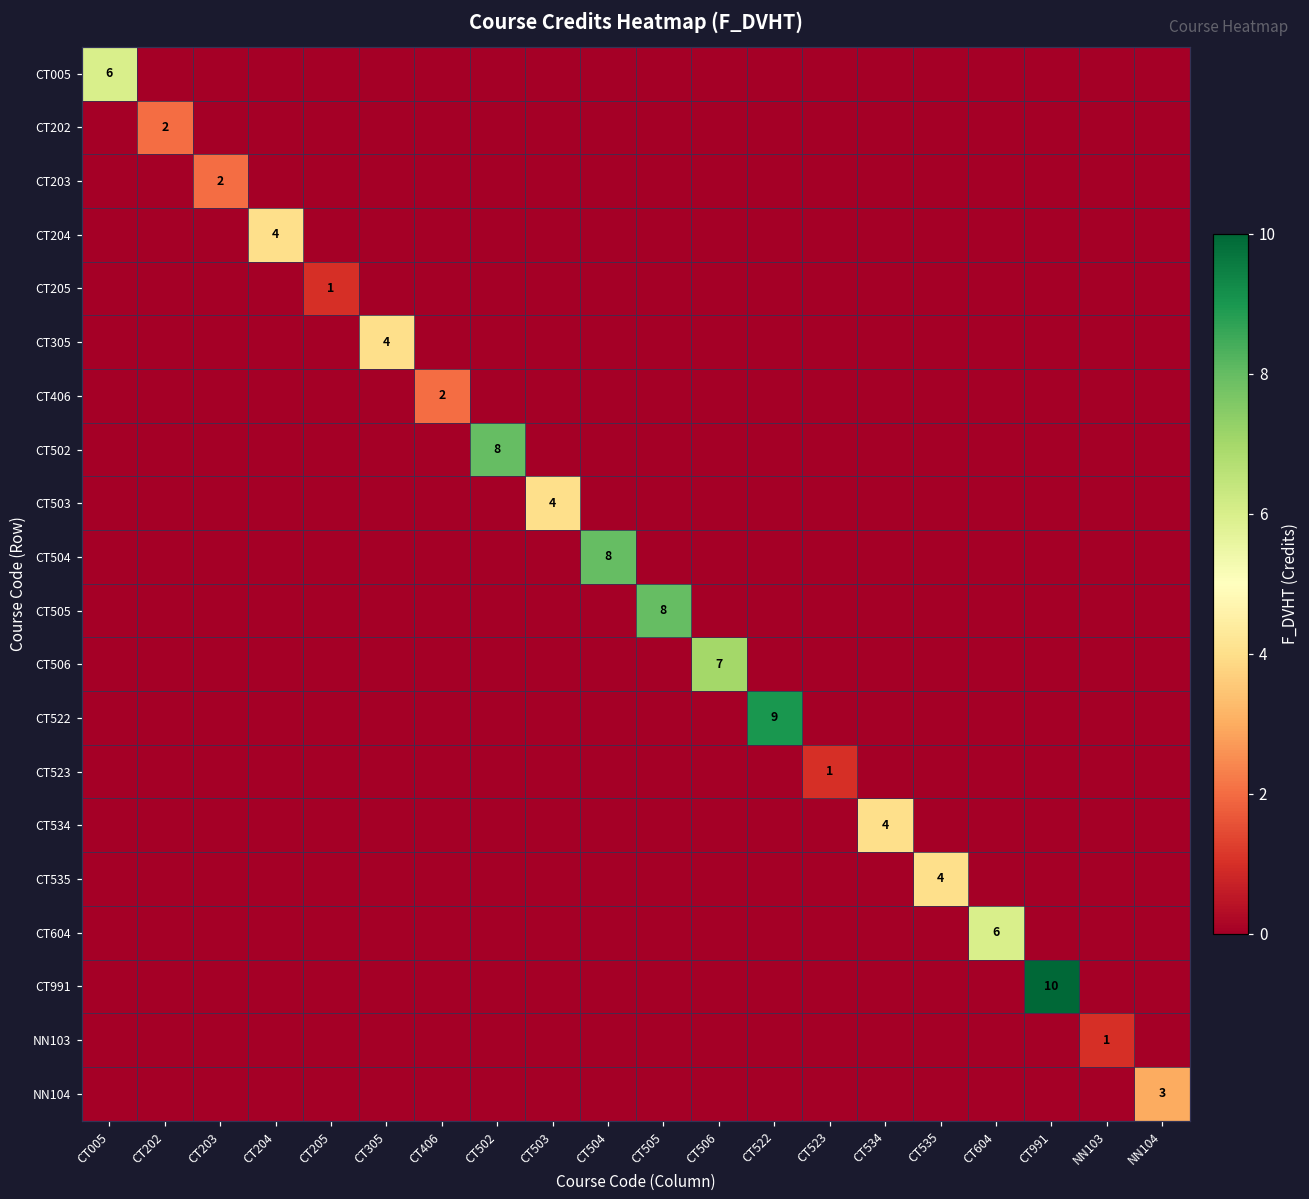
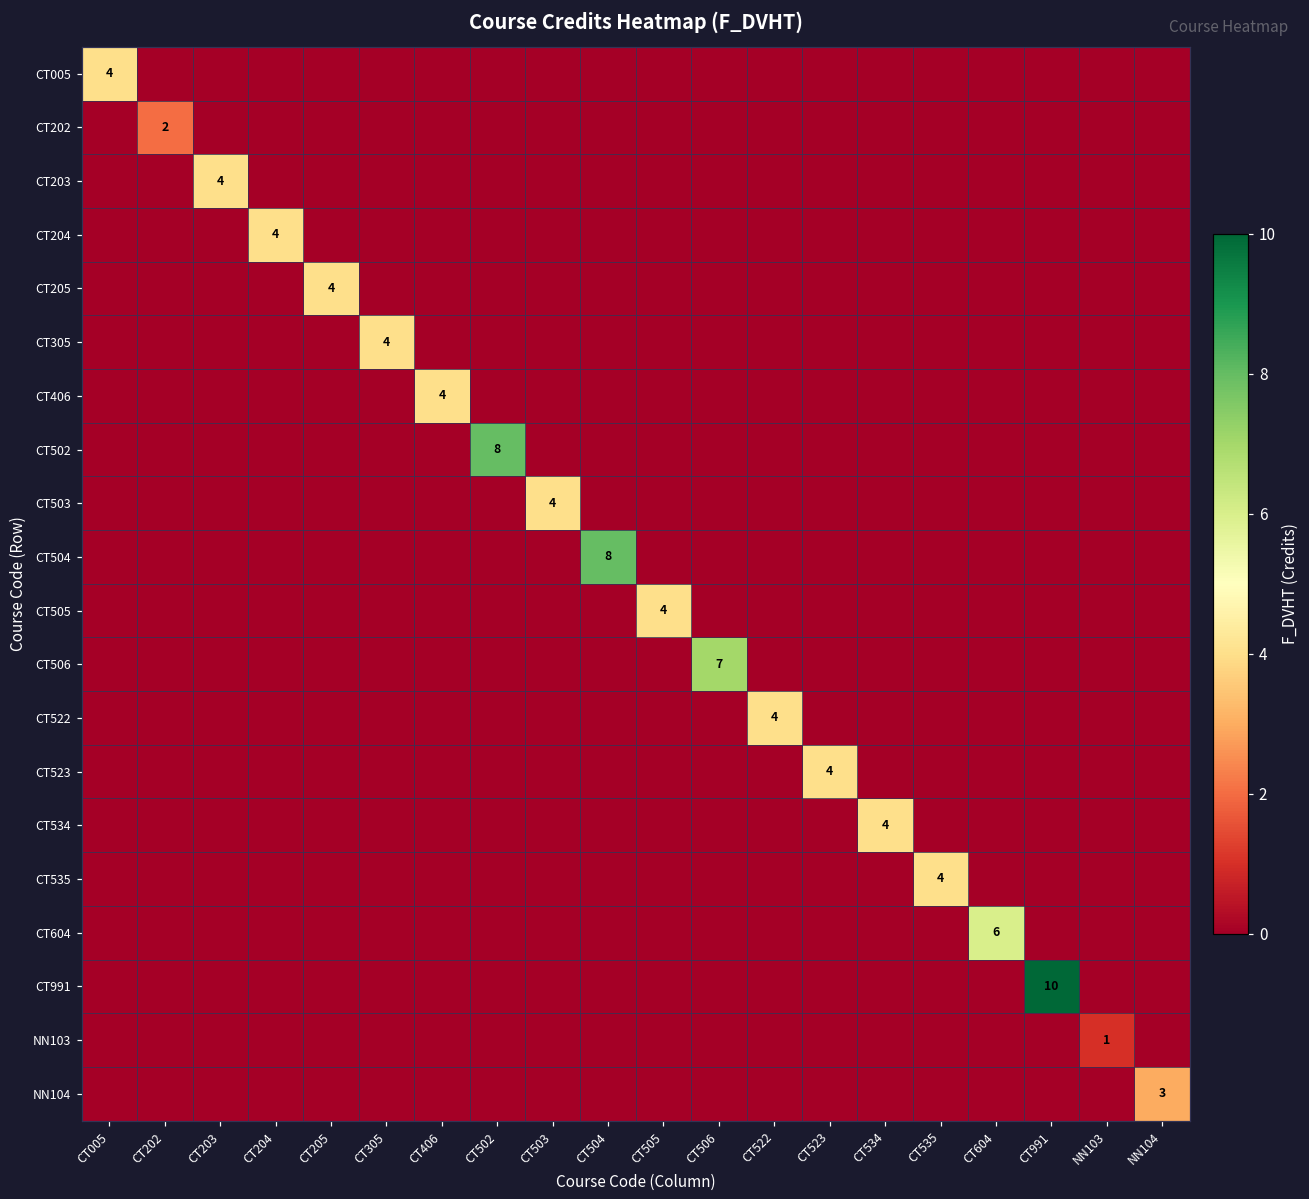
CT005, CT005: 6 -> 4
CT203, CT203: 2 -> 4
CT205, CT205: 1 -> 4
CT406, CT406: 2 -> 4
CT505, CT505: 8 -> 4
CT522, CT522: 9 -> 4
CT523, CT523: 1 -> 4
